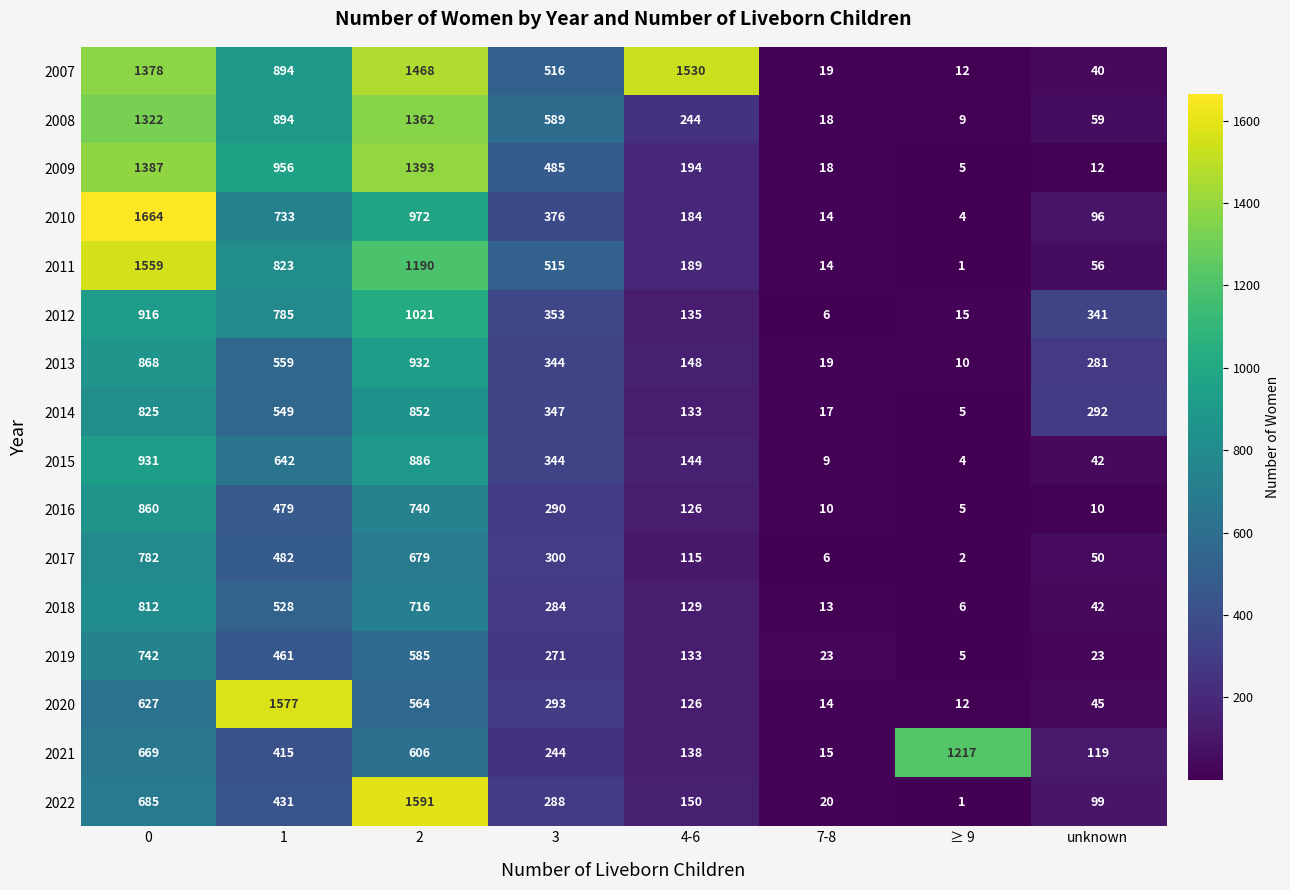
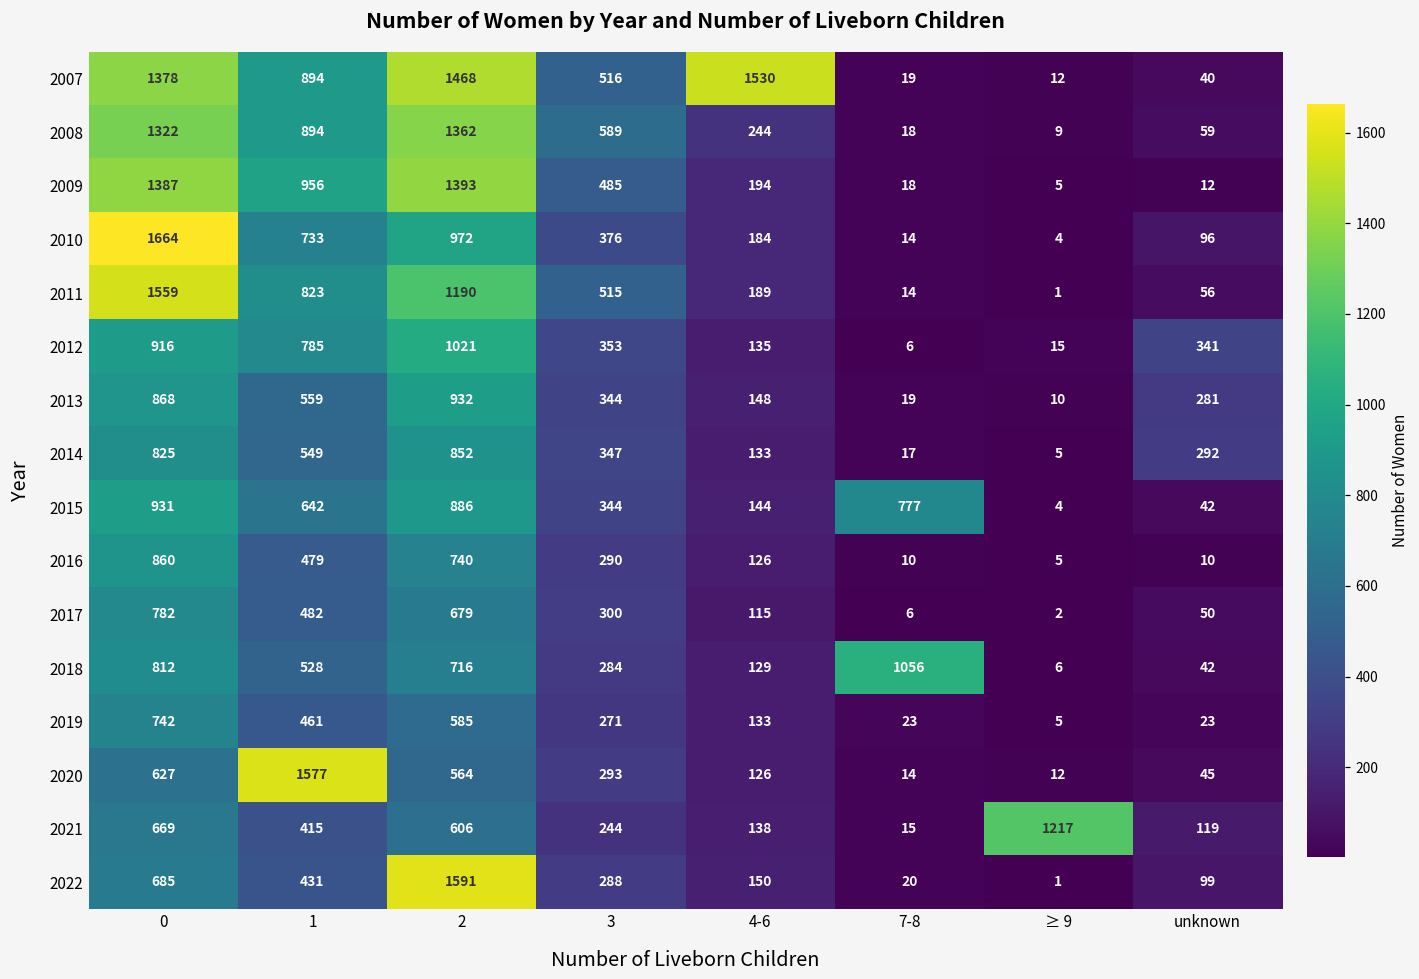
2015, 7-8: 9 -> 777
2018, 7-8: 13 -> 1056
